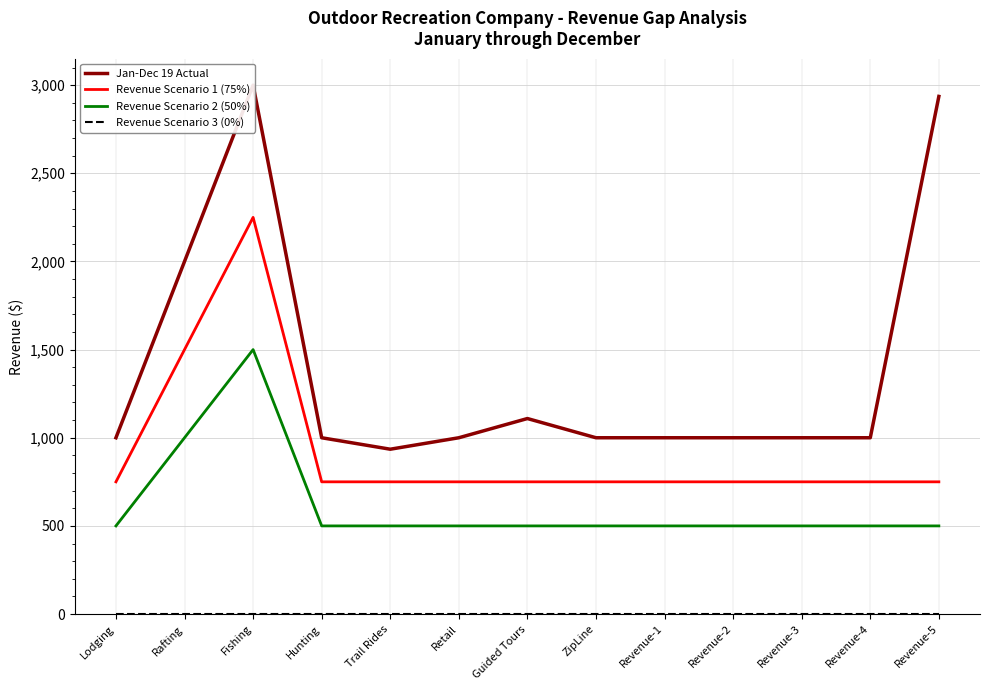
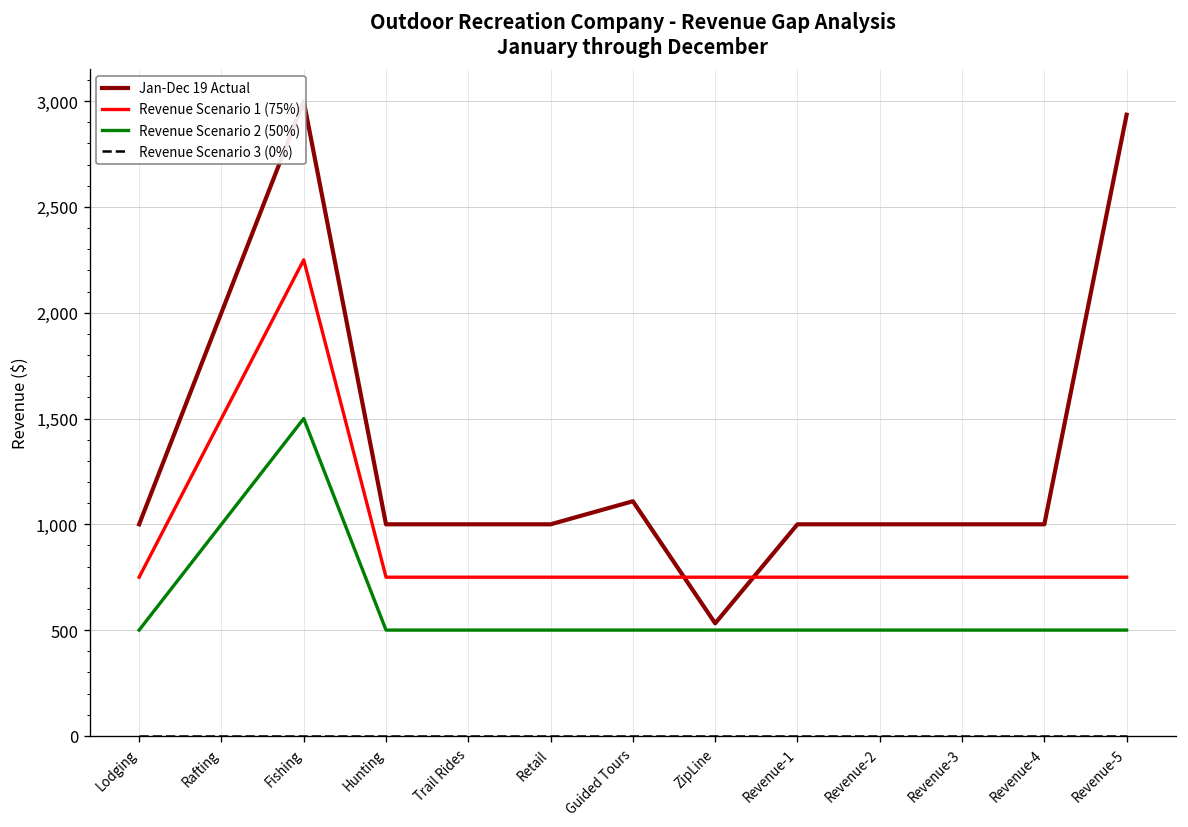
Jan-Dec 19 Actual, Trail Rides: 940 -> 1,000
Jan-Dec 19 Actual, ZipLine: 1,000 -> 530
